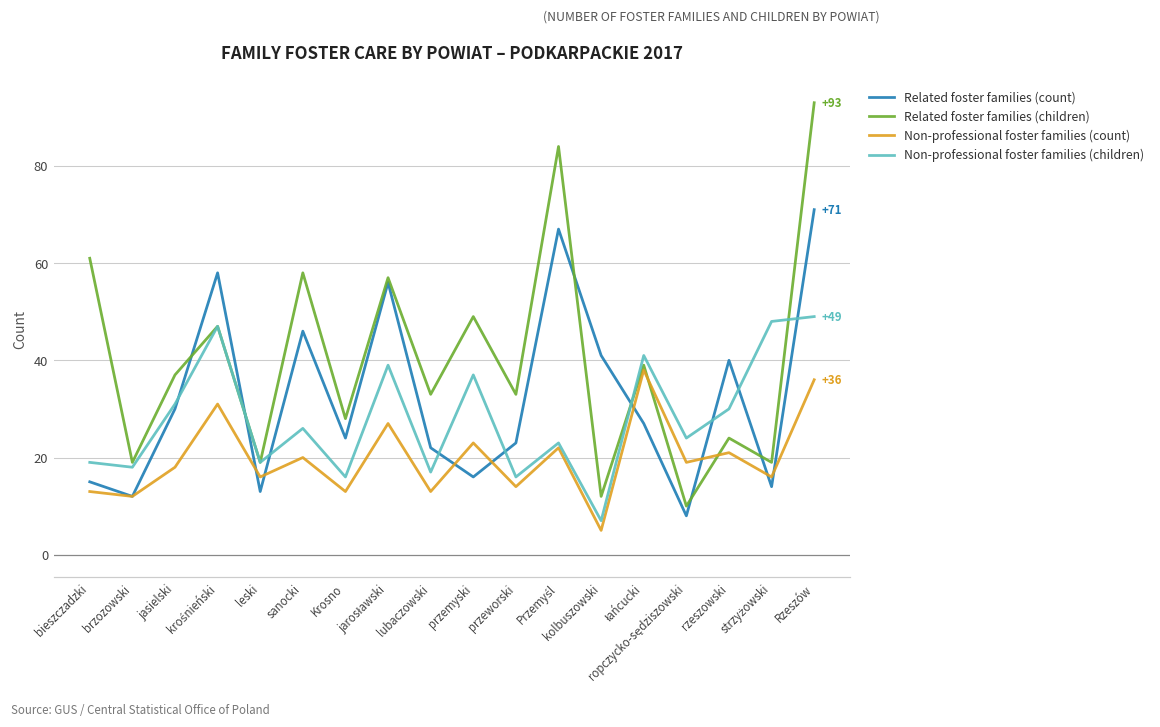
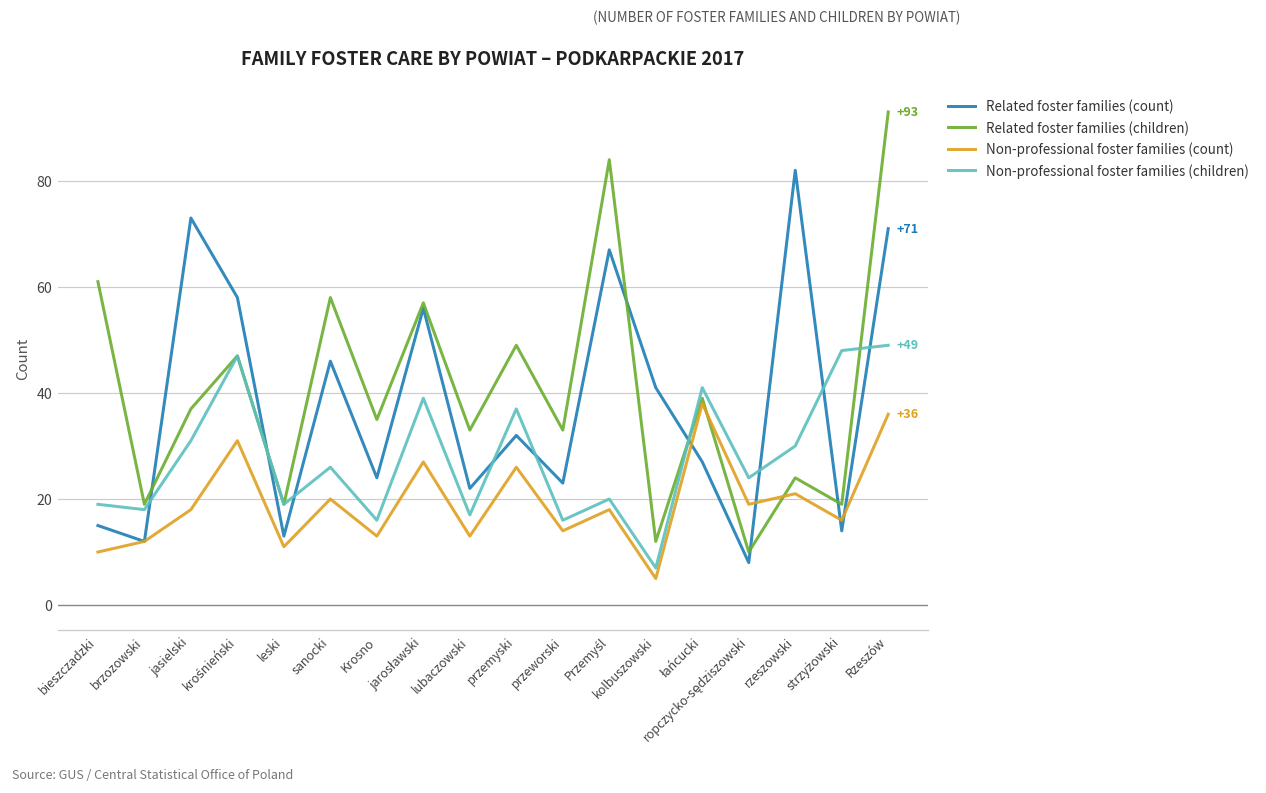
Non-professional foster families (count), bieszczadzki: 13 -> 10
Related foster families (count), jasielski: 30 -> 73
Non-professional foster families (count), leski: 16 -> 11
Related foster families (children), Krosno: 28 -> 35
Related foster families (count), przemyski: 16 -> 32
Non-professional foster families (count), przemyski: 23 -> 26
Non-professional foster families (count), Przemyśl: 22 -> 18
Non-professional foster families (children), Przemyśl: 23 -> 20
Related foster families (count), rzeszowski: 40 -> 82
